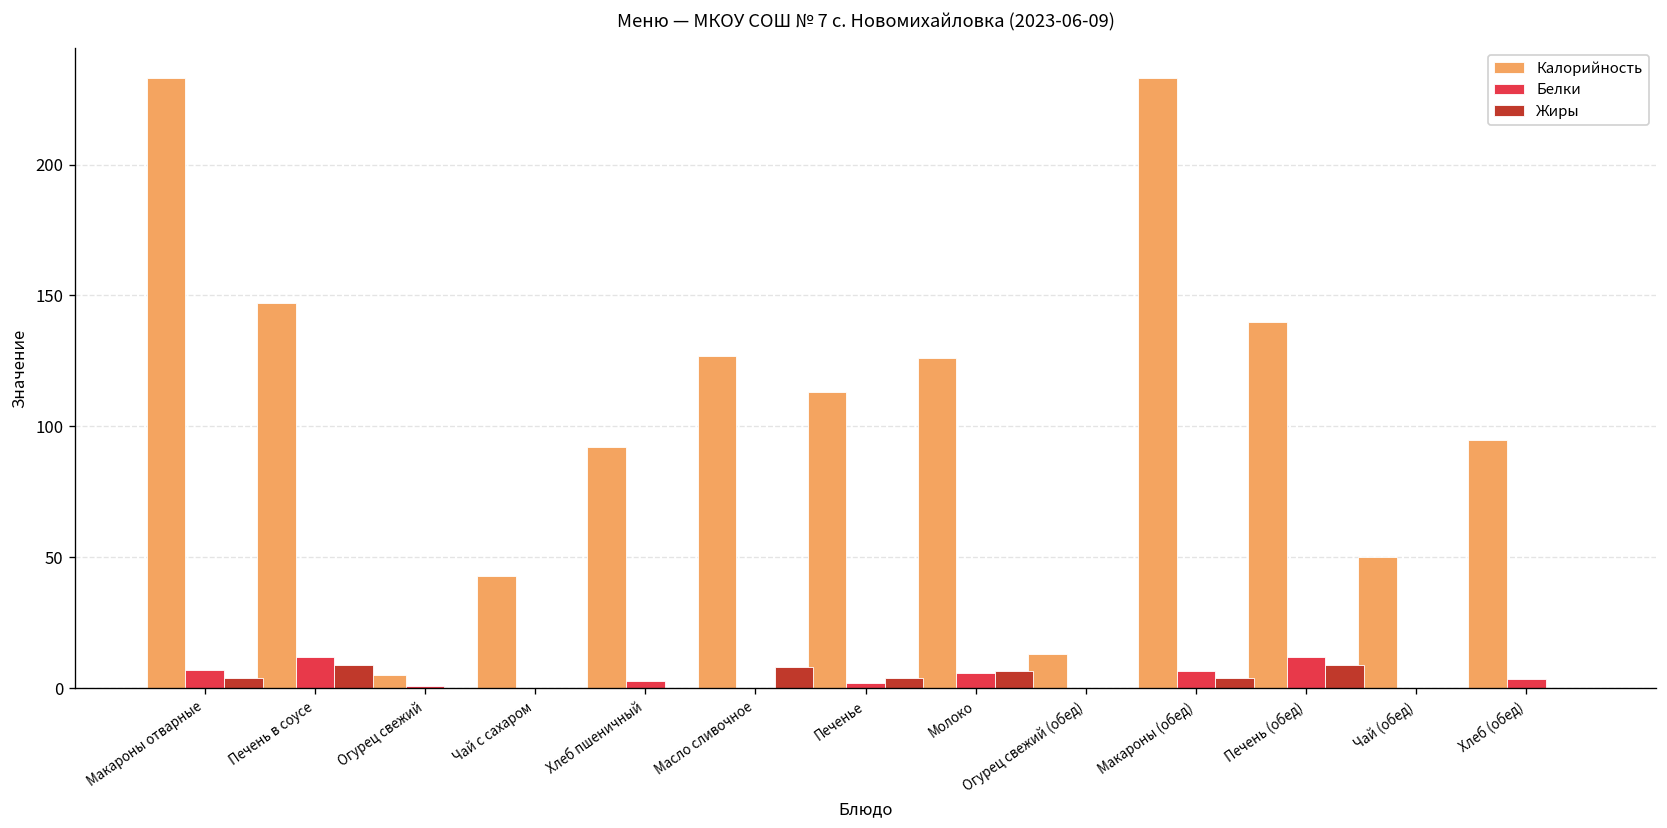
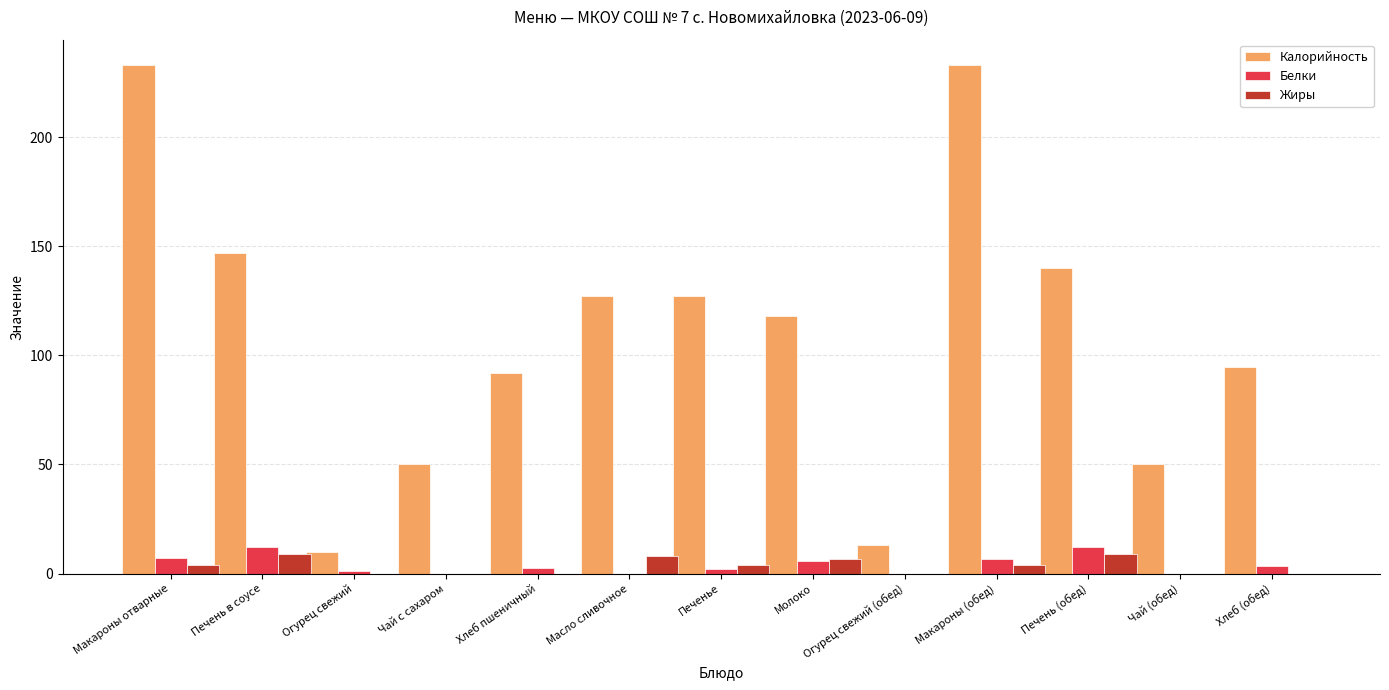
Калорийность, Огурец свежий: 5 -> 10
Калорийность, Чай с сахаром: 43 -> 50
Калорийность, Печенье: 113 -> 127
Калорийность, Молоко: 126 -> 118
